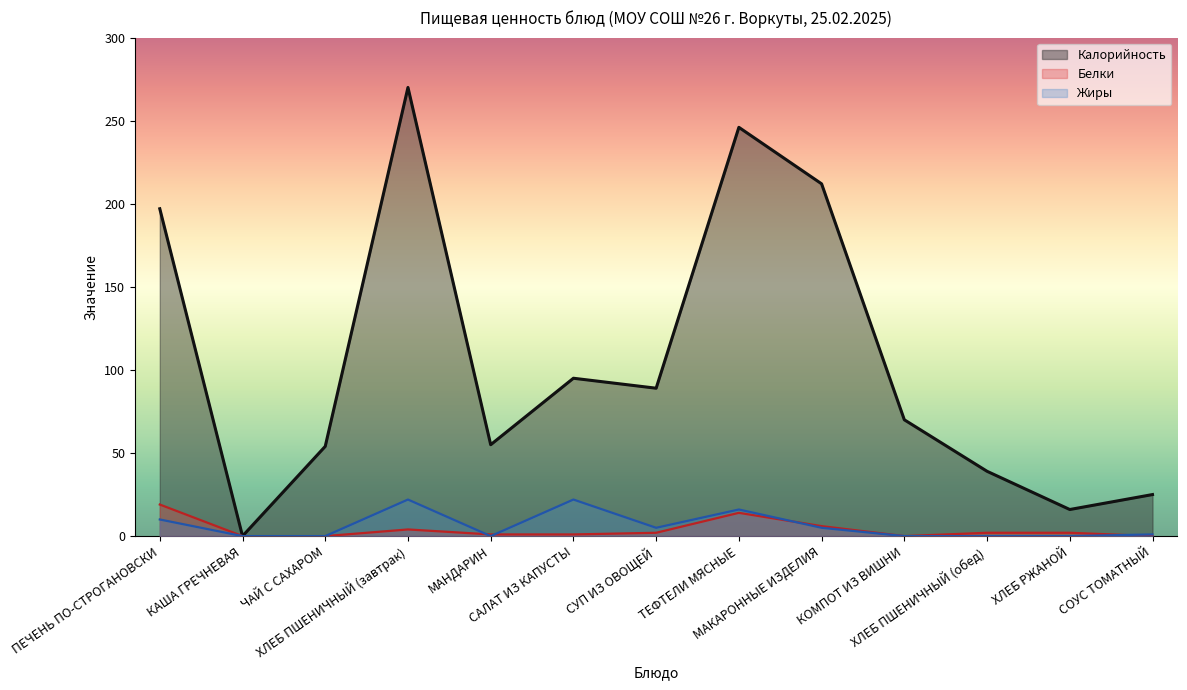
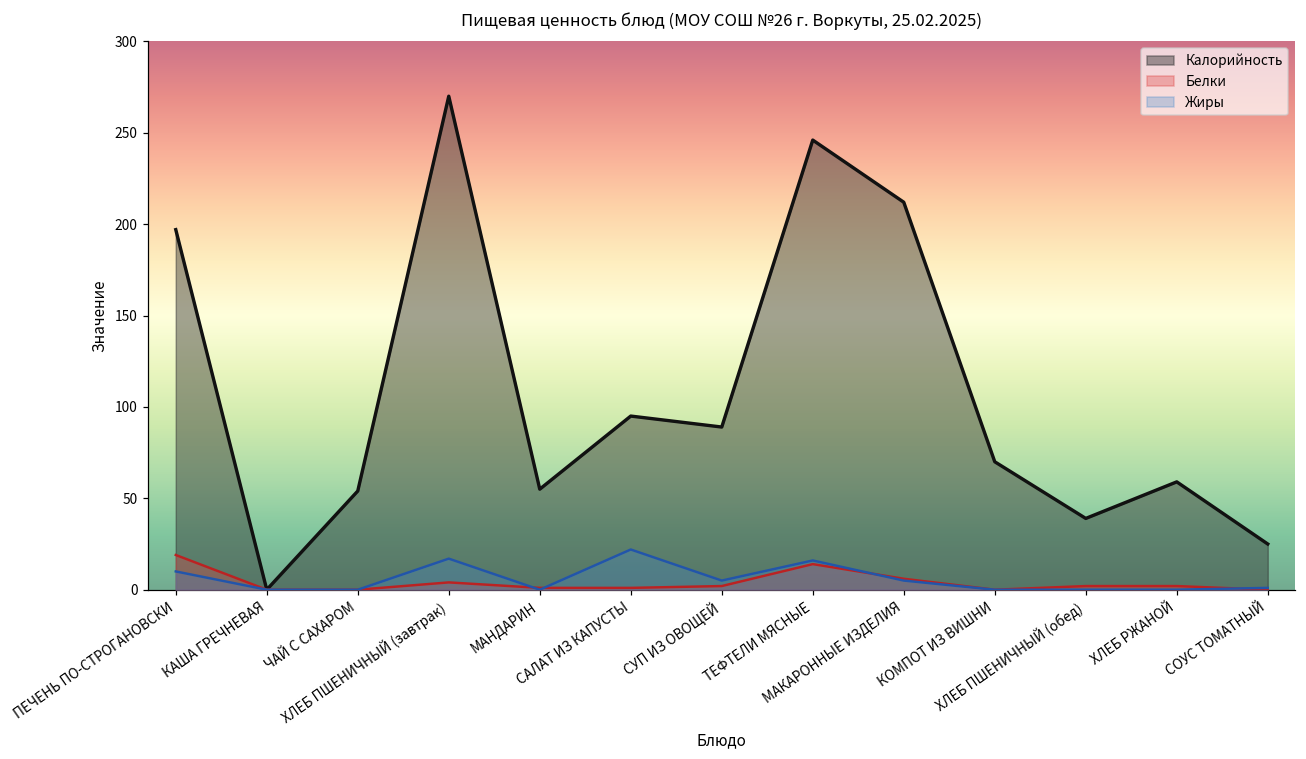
Жиры, ХЛЕБ ПШЕНИЧНЫЙ (завтрак): 22 -> 17
Калорийность, ХЛЕБ РЖАНОЙ: 16 -> 59
